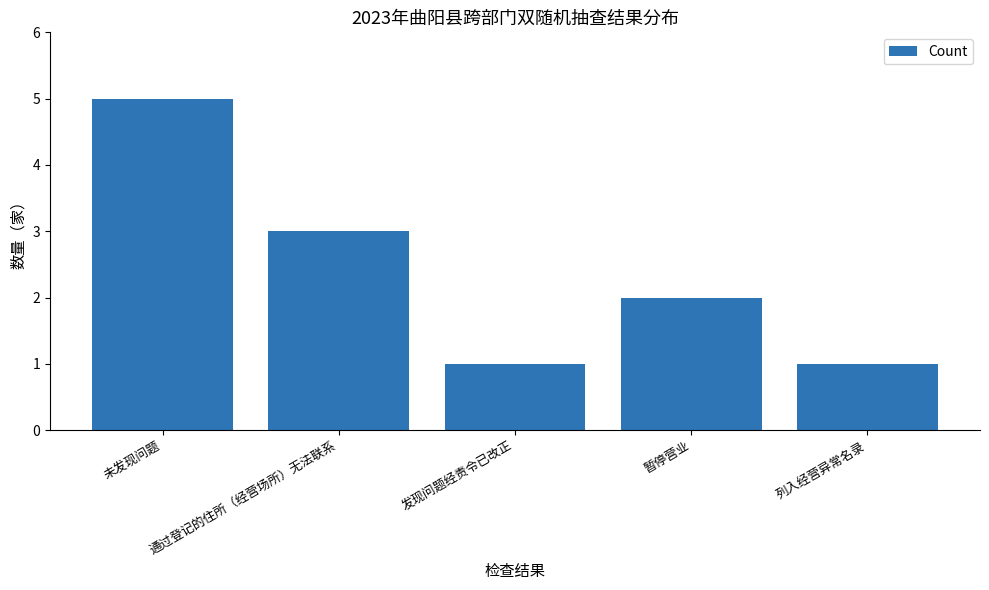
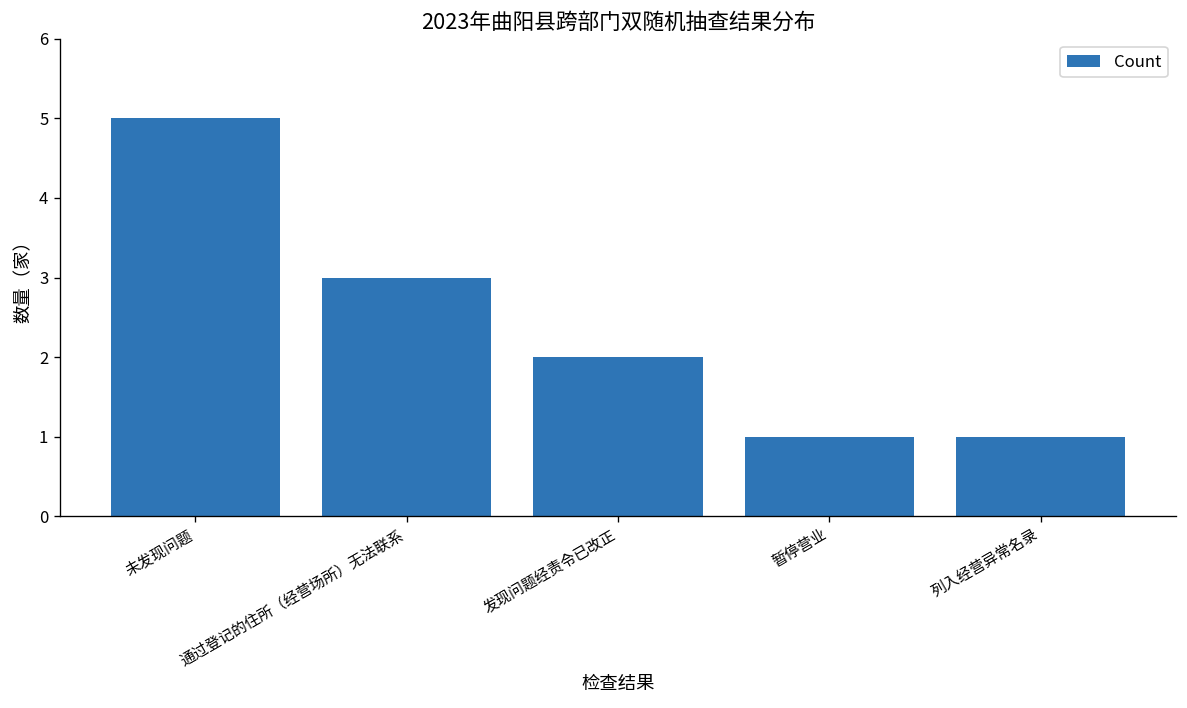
发现问题经责令已改正: 1 -> 2
暂停营业: 2 -> 1
